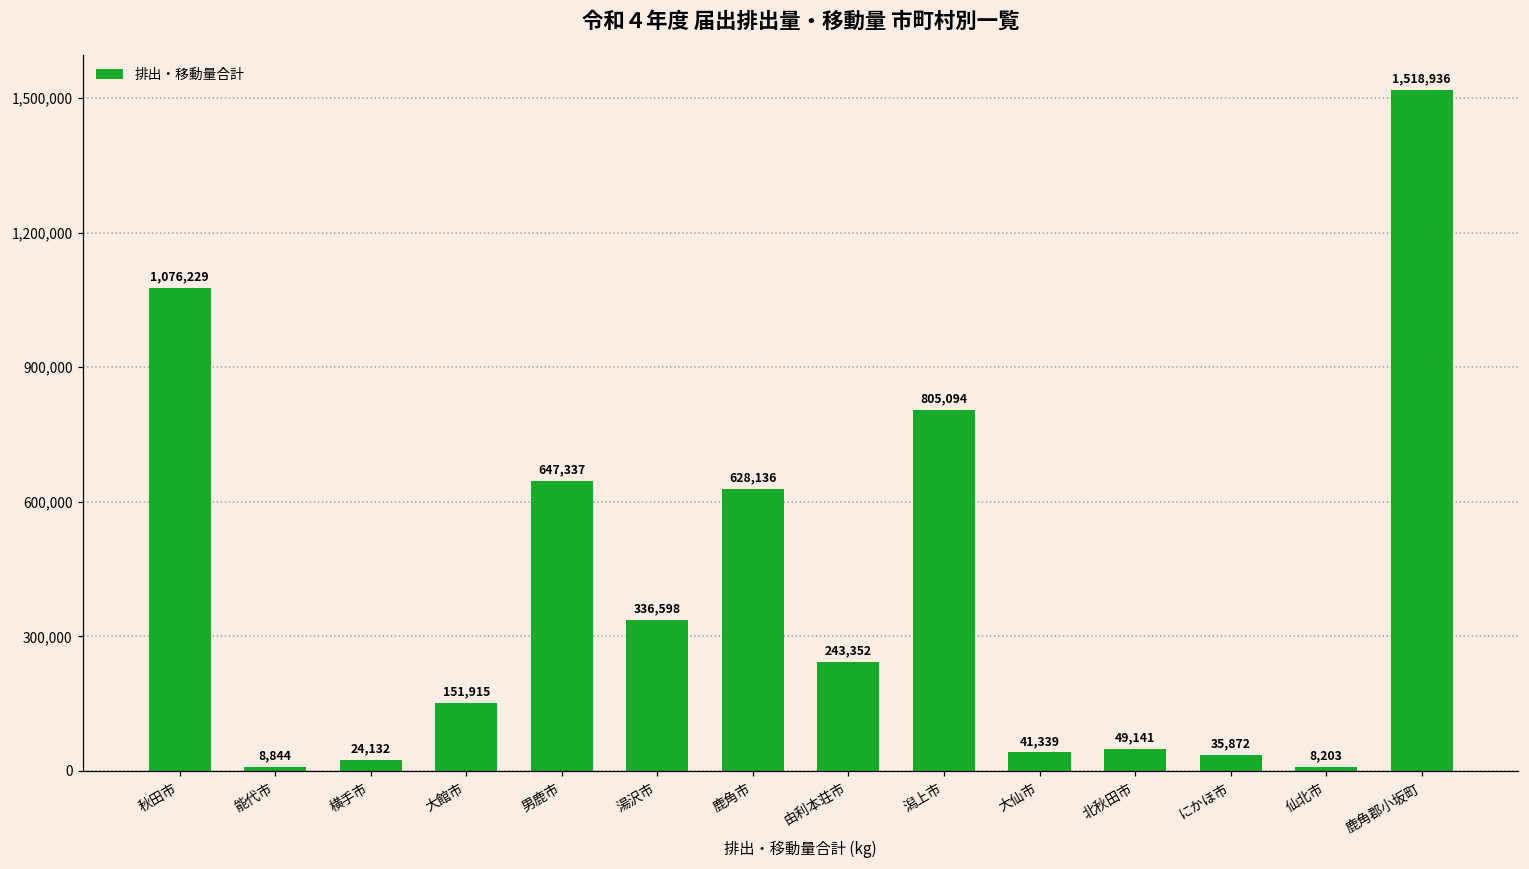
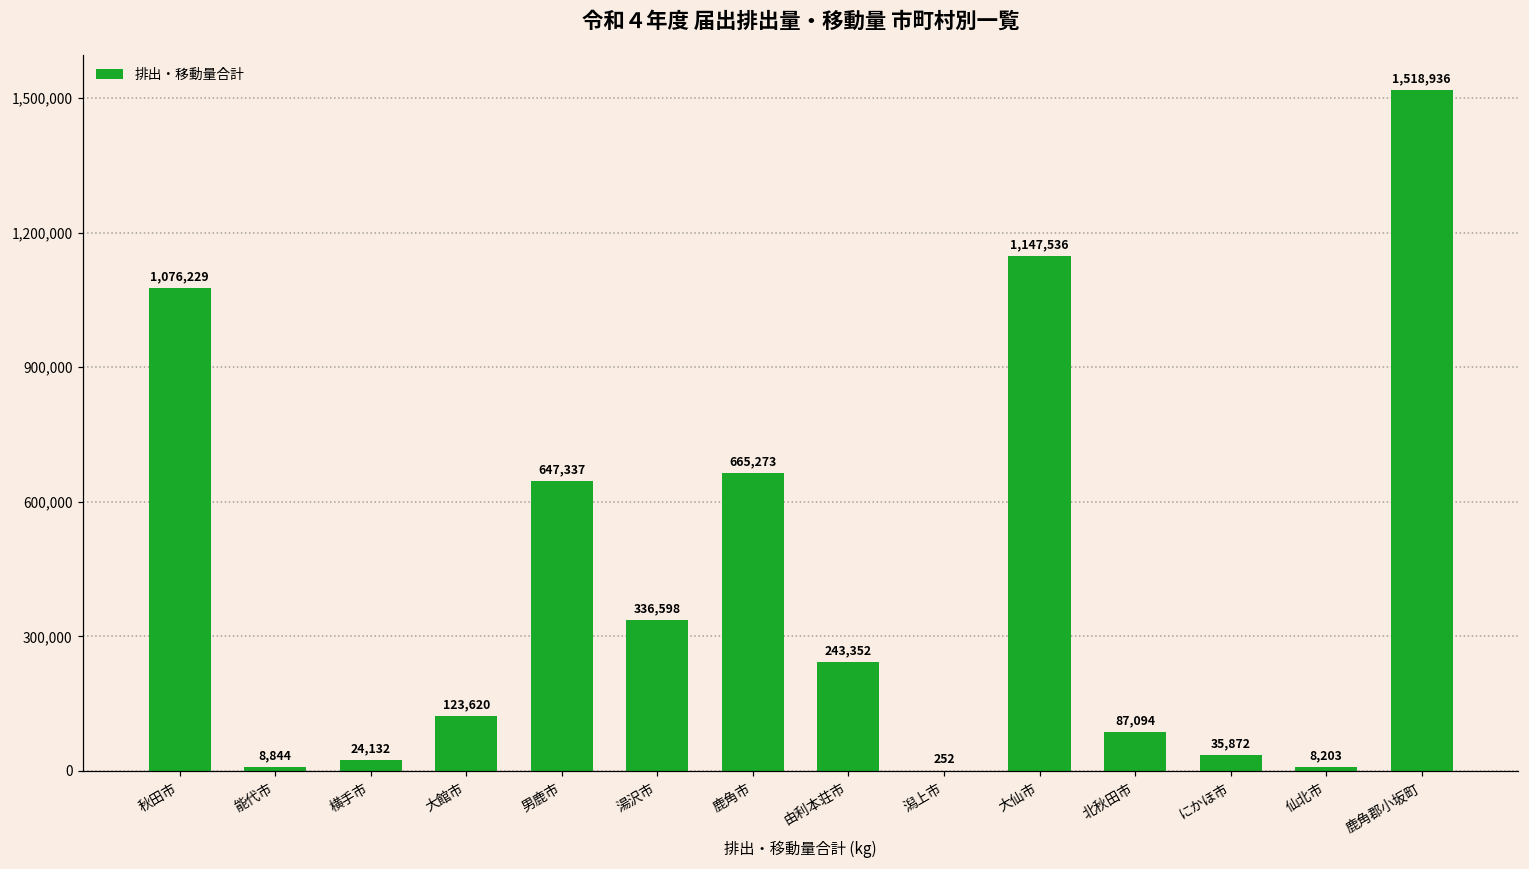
大館市: 151,915 -> 123,620
鹿角市: 628,136 -> 665,273
潟上市: 805,094 -> 252
大仙市: 41,339 -> 1,147,536
北秋田市: 49,141 -> 87,094
